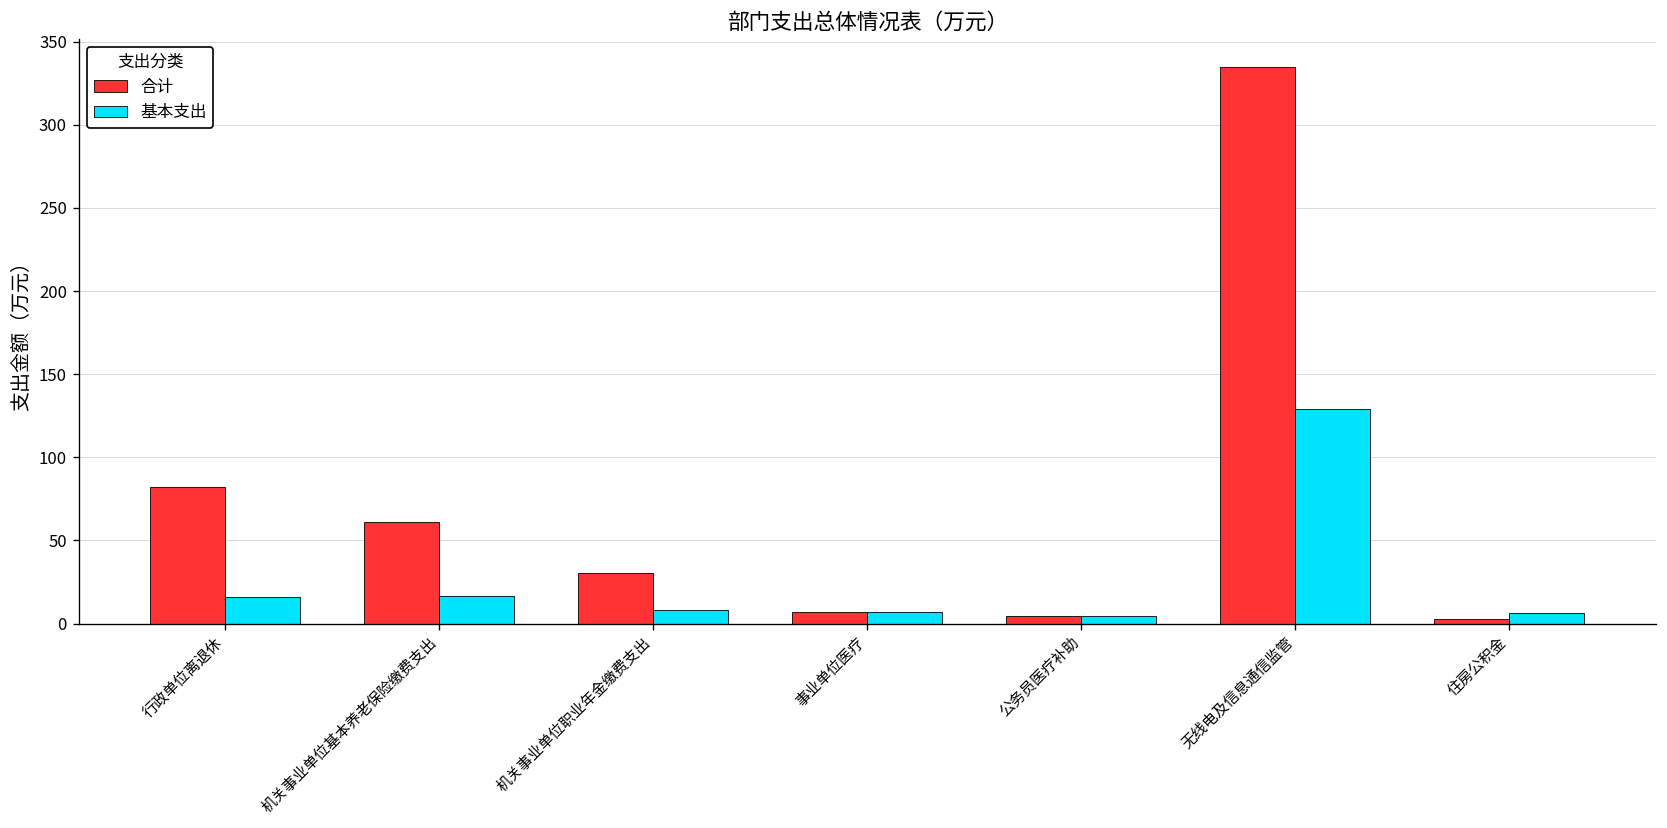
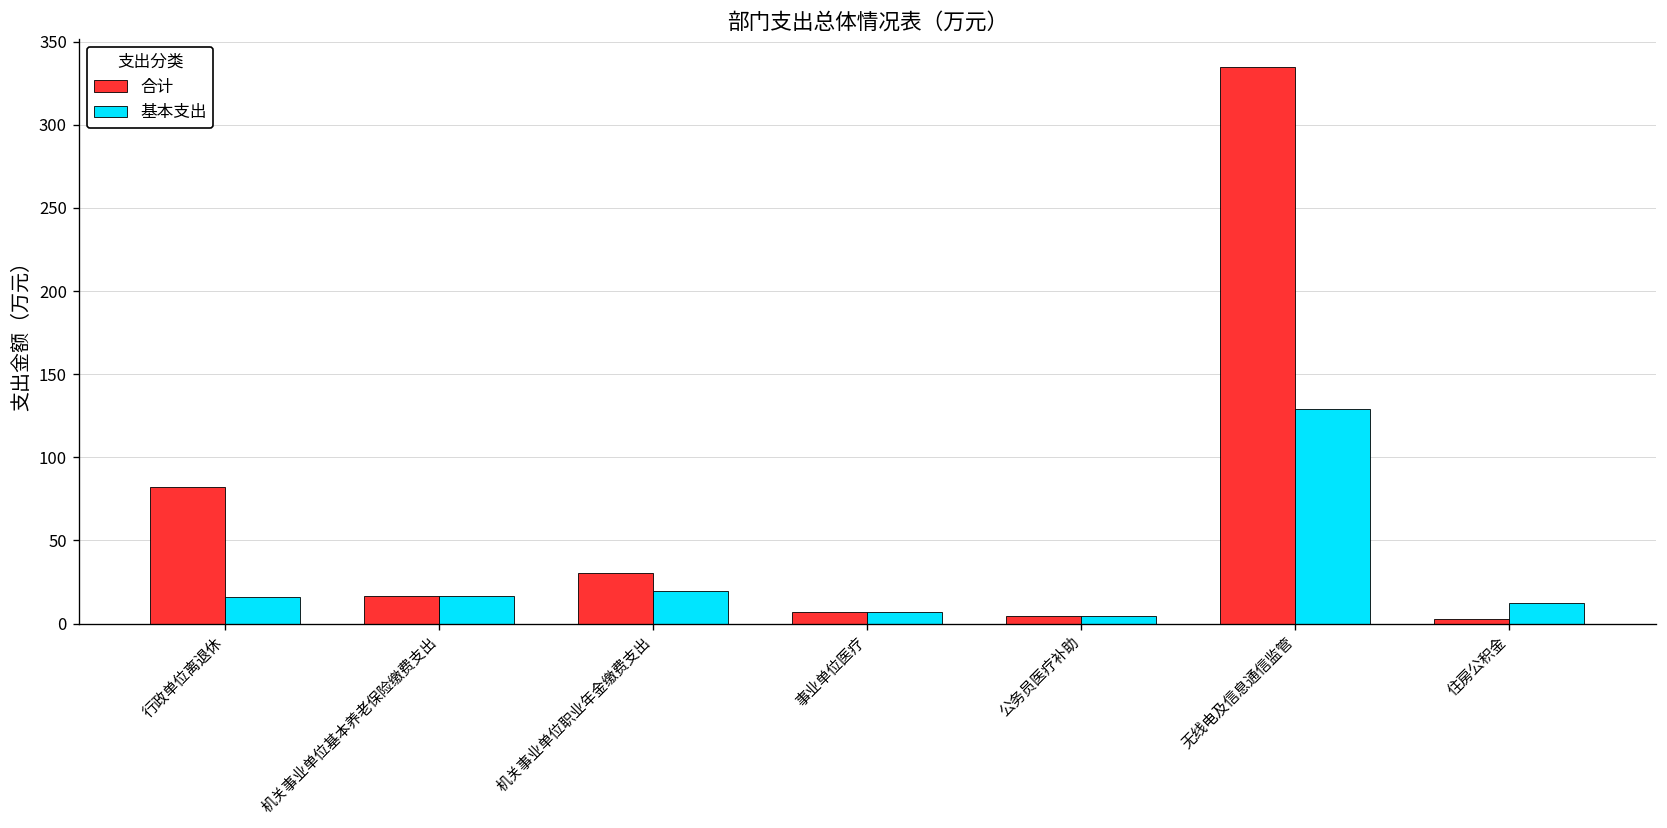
合计, 机关事业单位基本养老保险缴费支出: 61 -> 17
基本支出, 机关事业单位职业年金缴费支出: 8 -> 20
基本支出, 住房公积金: 7 -> 12
